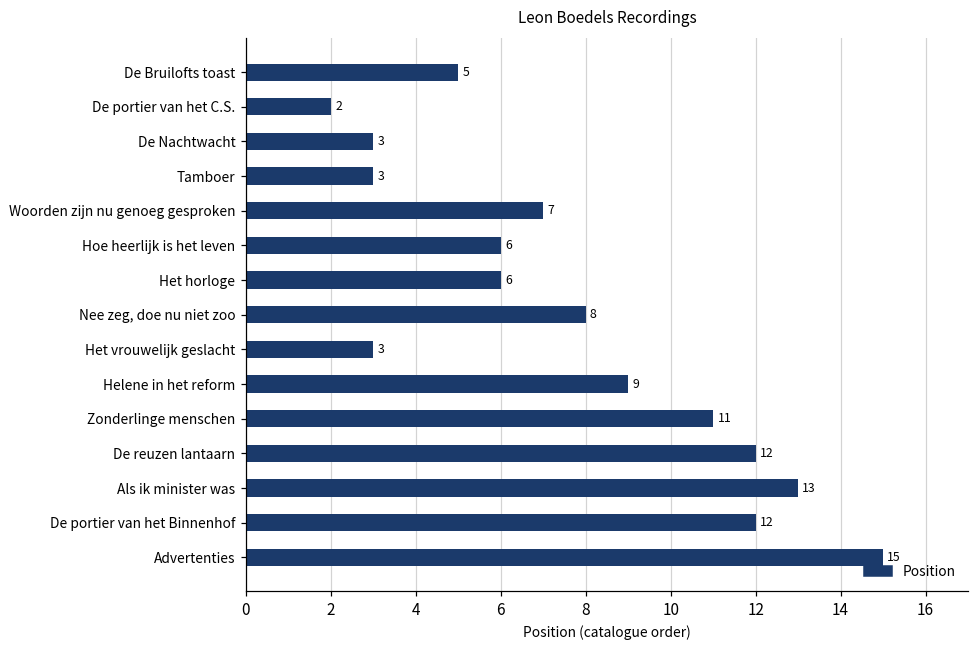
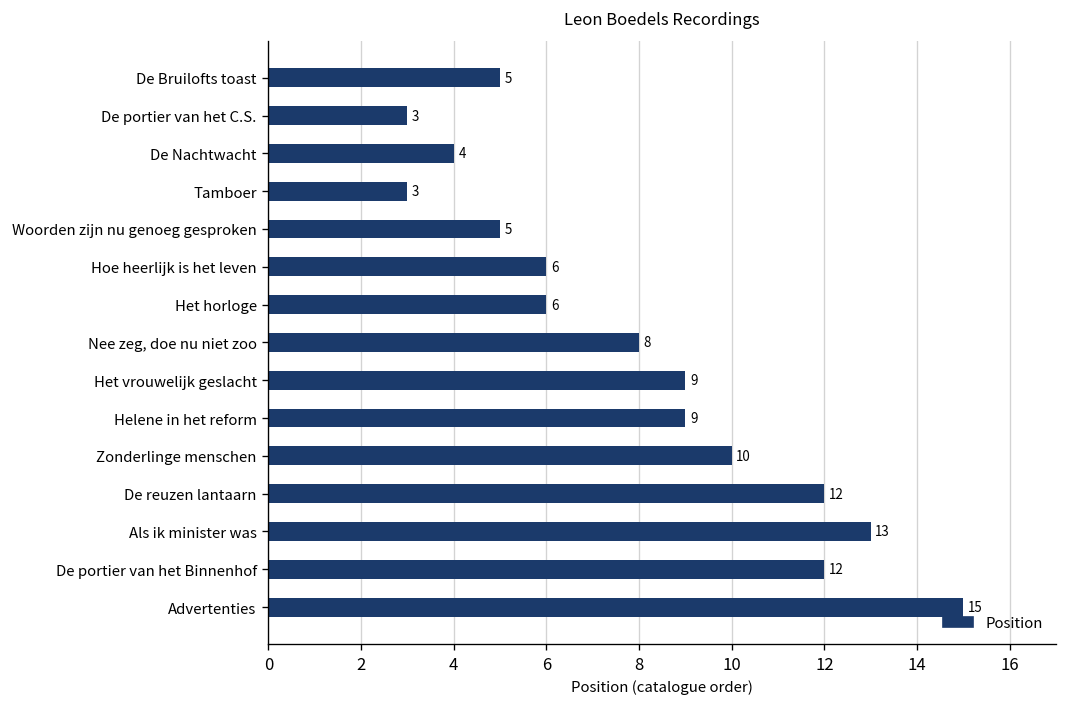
De portier van het C.S.: 2 -> 3
De Nachtwacht: 3 -> 4
Woorden zijn nu genoeg gesproken: 7 -> 5
Het vrouwelijk geslacht: 3 -> 9
Zonderlinge menschen: 11 -> 10
